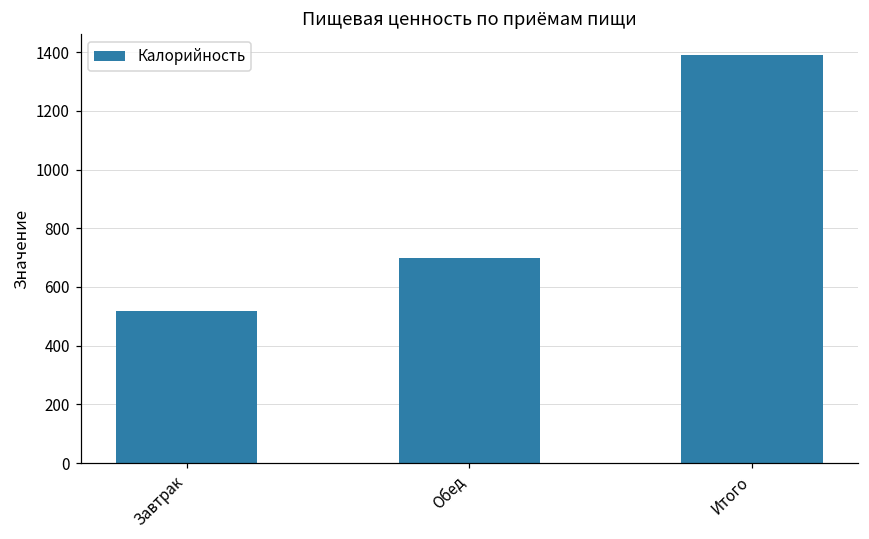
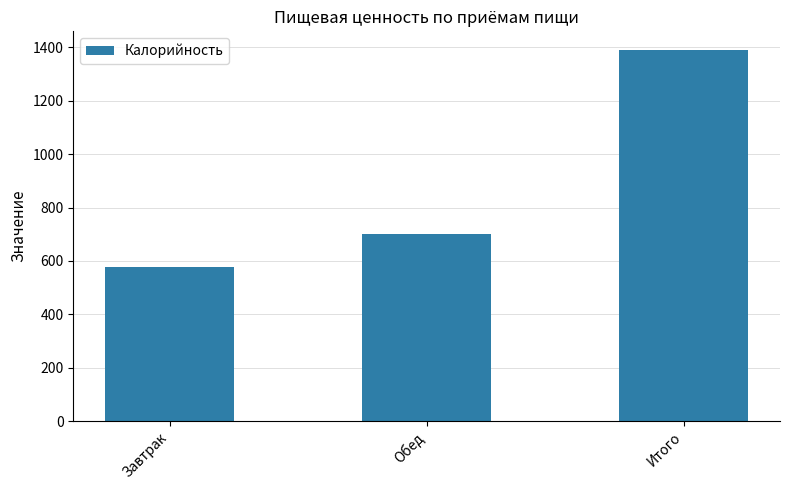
Завтрак: 520 -> 580
